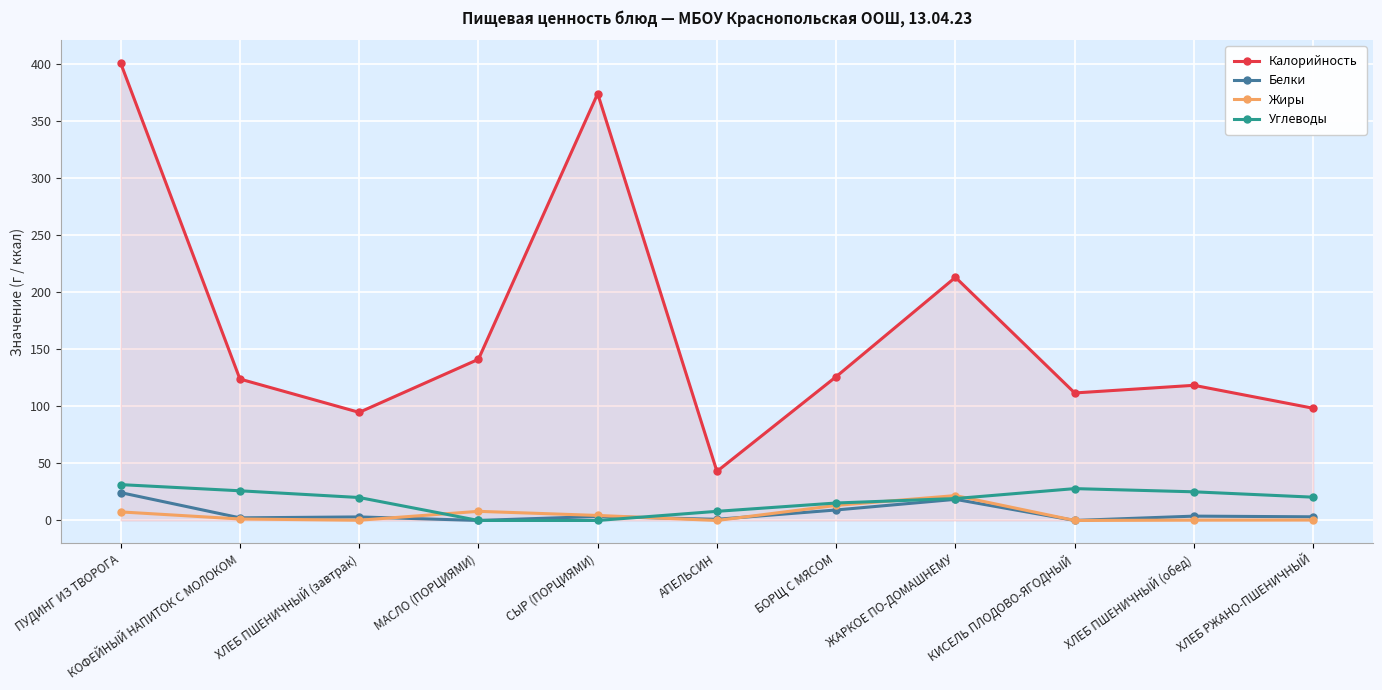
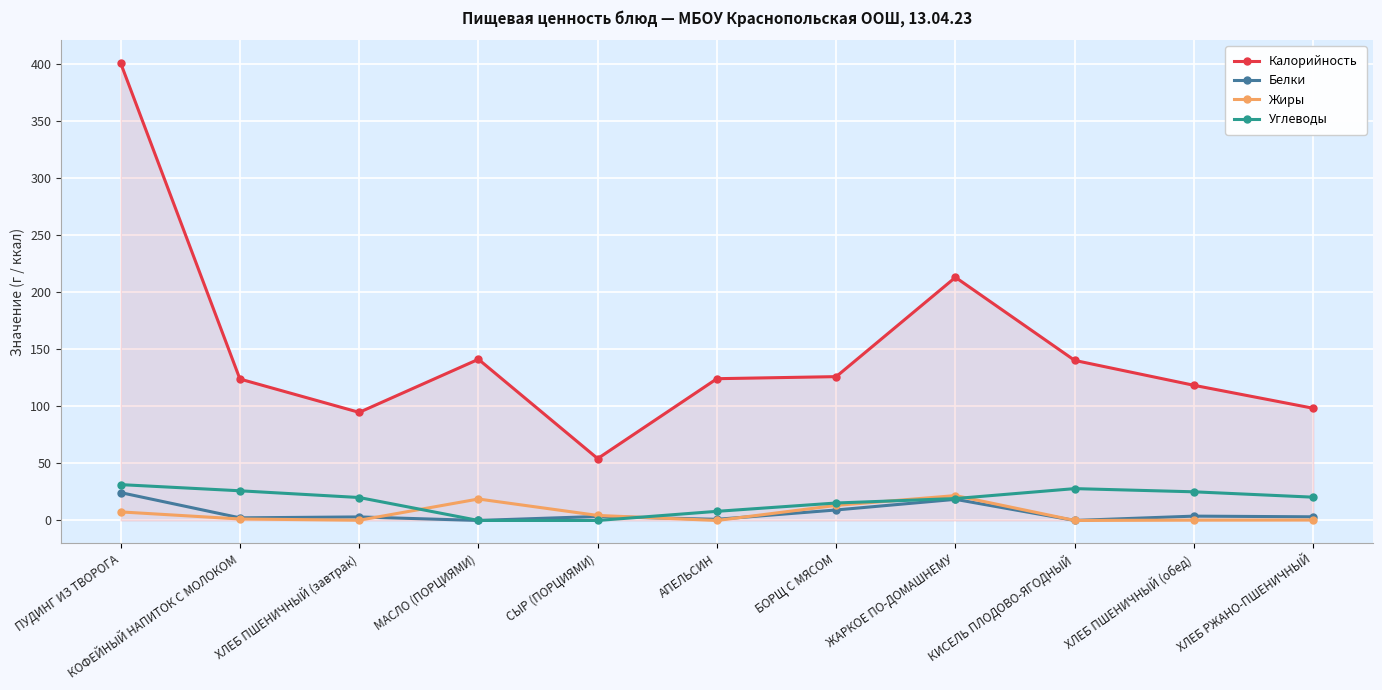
Жиры, МАСЛО (ПОРЦИЯМИ): 8 -> 19
Калорийность, СЫР (ПОРЦИЯМИ): 374 -> 54
Калорийность, АПЕЛЬСИН: 43 -> 124
Калорийность, КИСЕЛЬ ПЛОДОВО-ЯГОДНЫЙ: 112 -> 140
